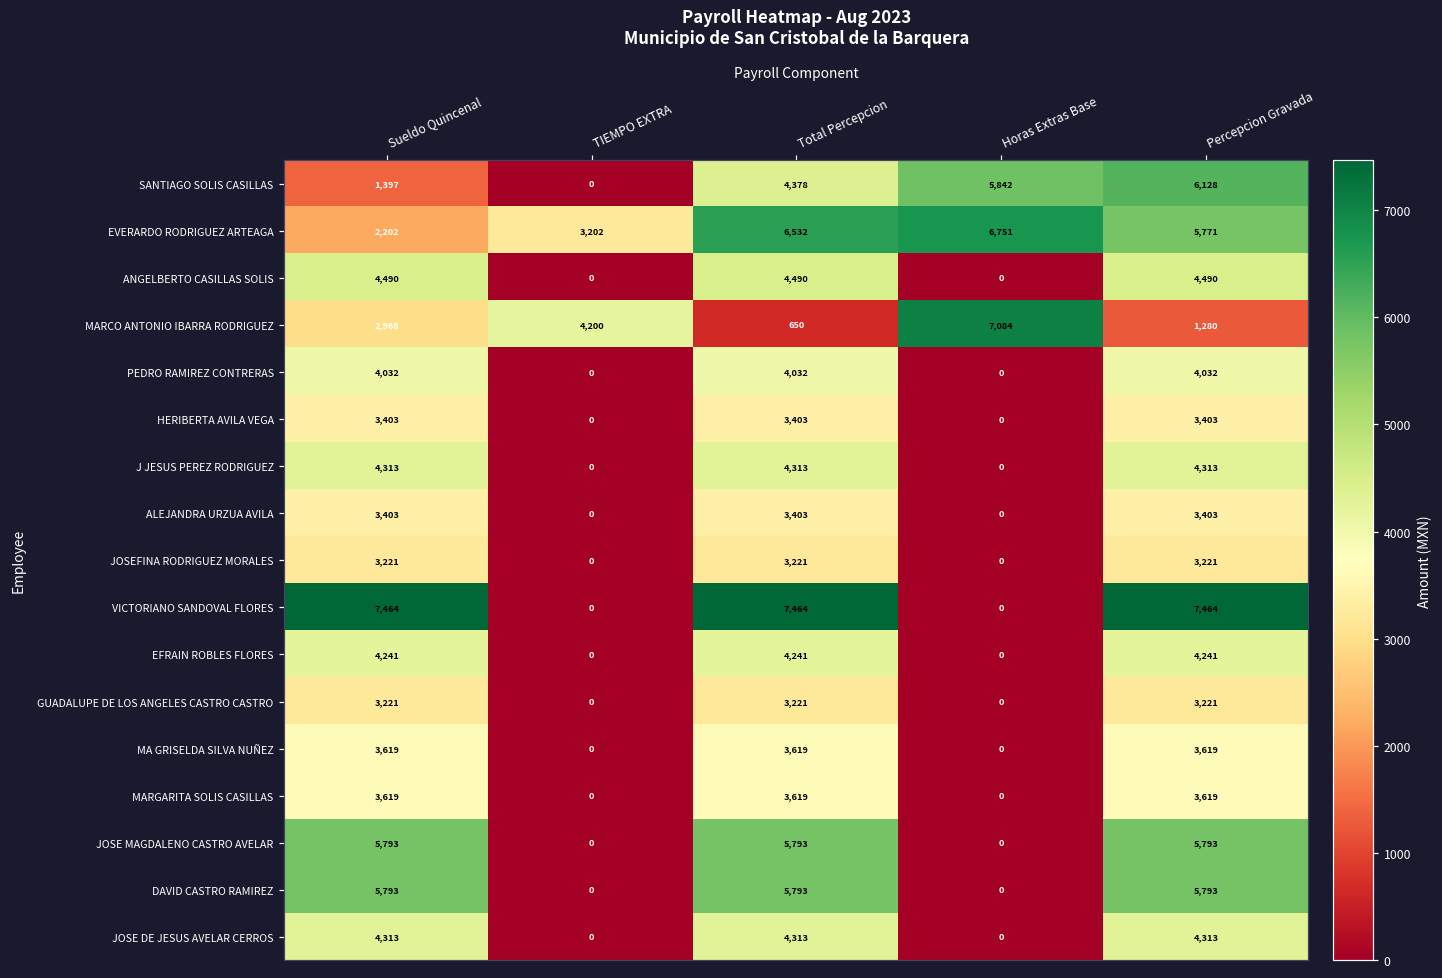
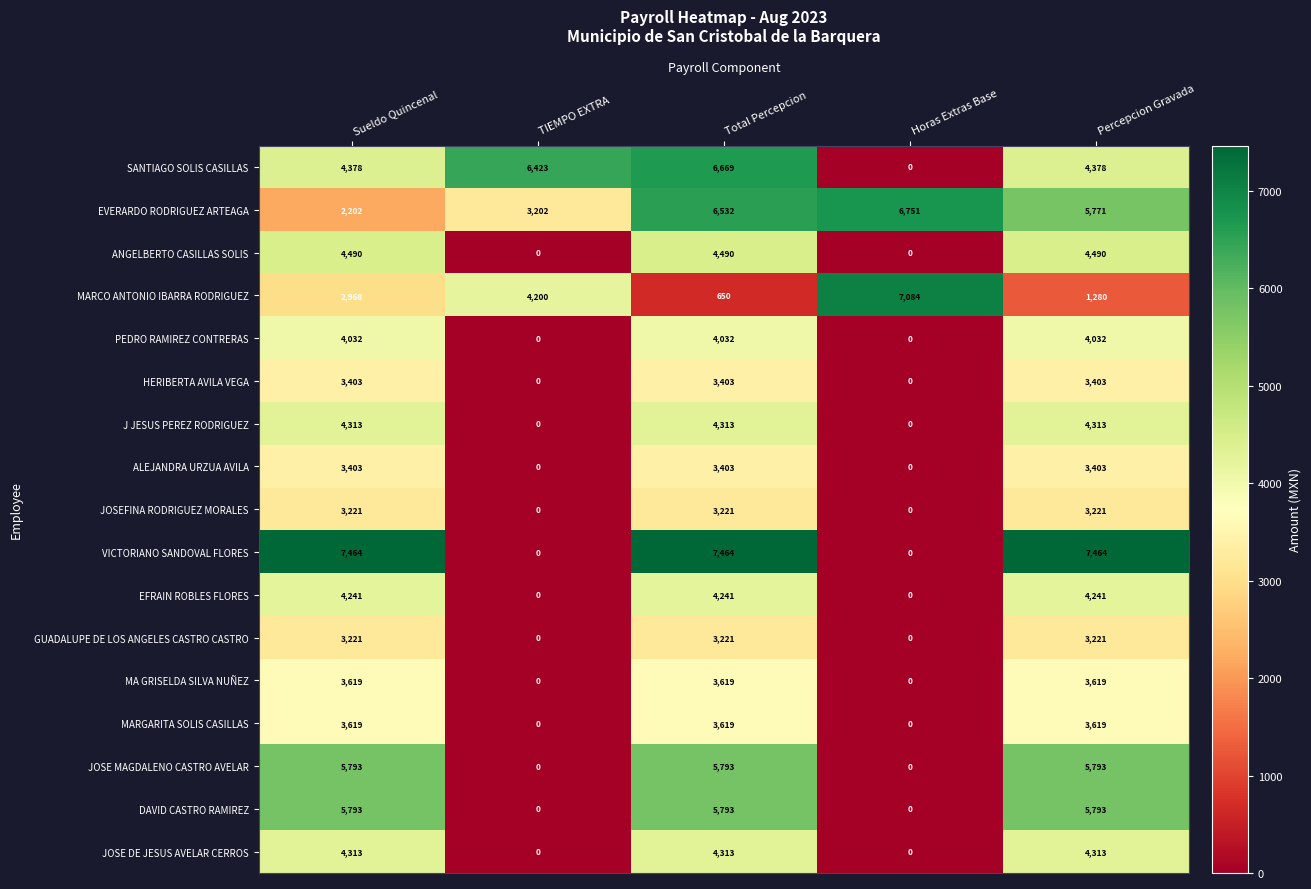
SANTIAGO SOLIS CASILLAS, Sueldo Quincenal: 1,397 -> 4,378
SANTIAGO SOLIS CASILLAS, TIEMPO EXTRA: 0 -> 6,423
SANTIAGO SOLIS CASILLAS, Total Percepcion: 4,378 -> 6,669
SANTIAGO SOLIS CASILLAS, Horas Extras Base: 5,842 -> 0
SANTIAGO SOLIS CASILLAS, Percepcion Gravada: 6,128 -> 4,378
